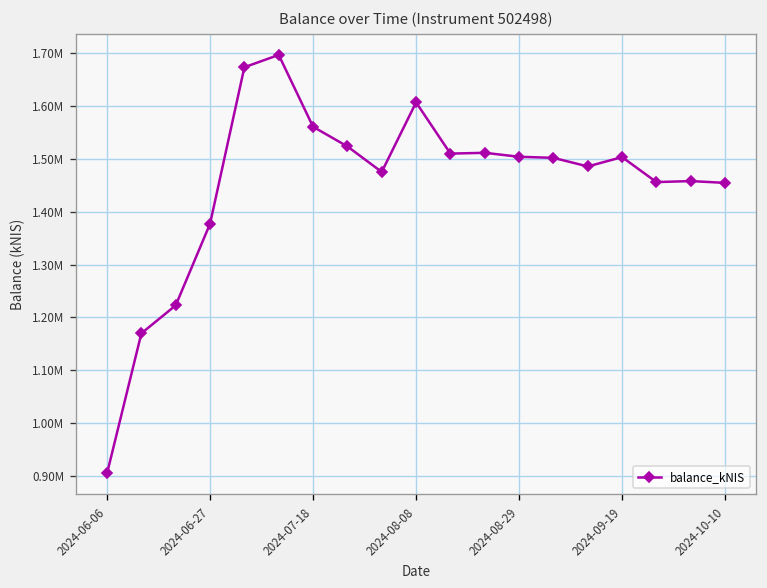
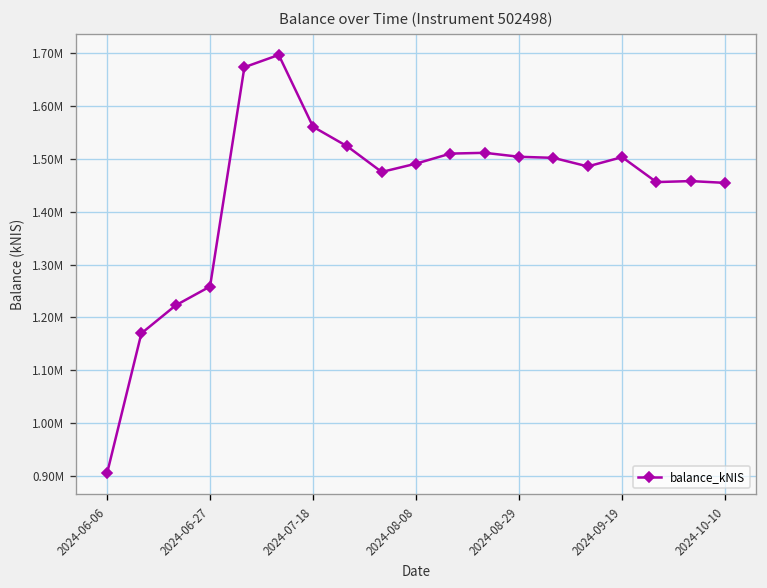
2024-06-27: 1380000 -> 1260000
2024-08-08: 1610000 -> 1490000
